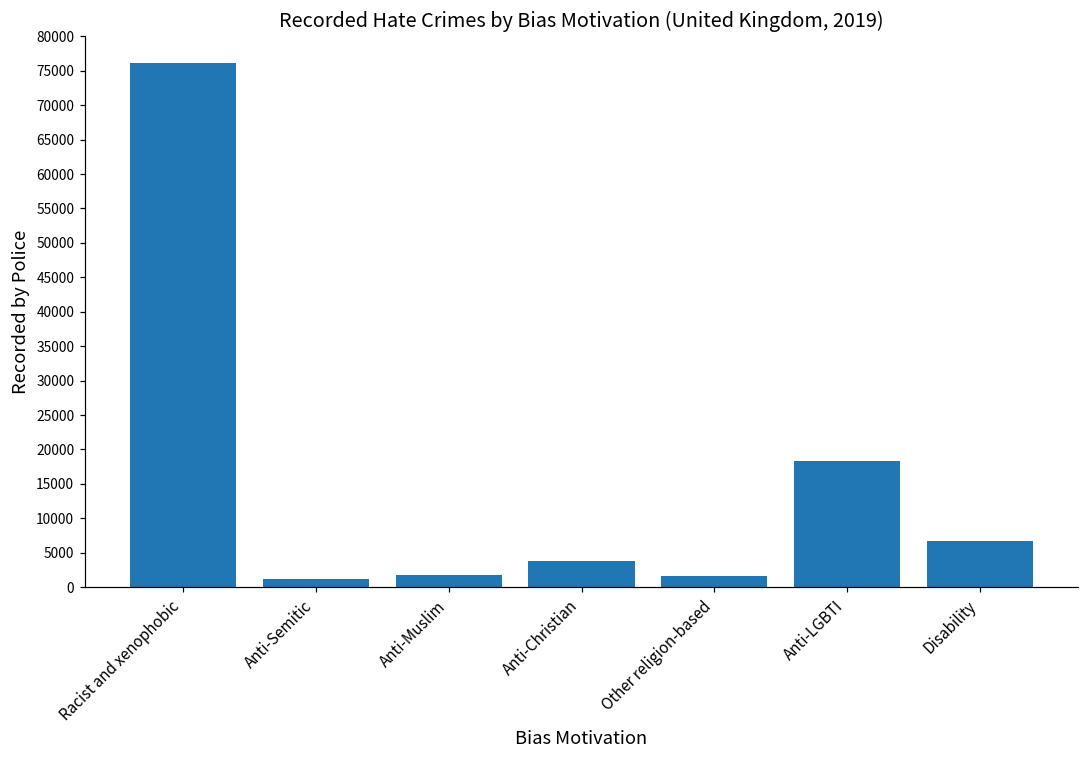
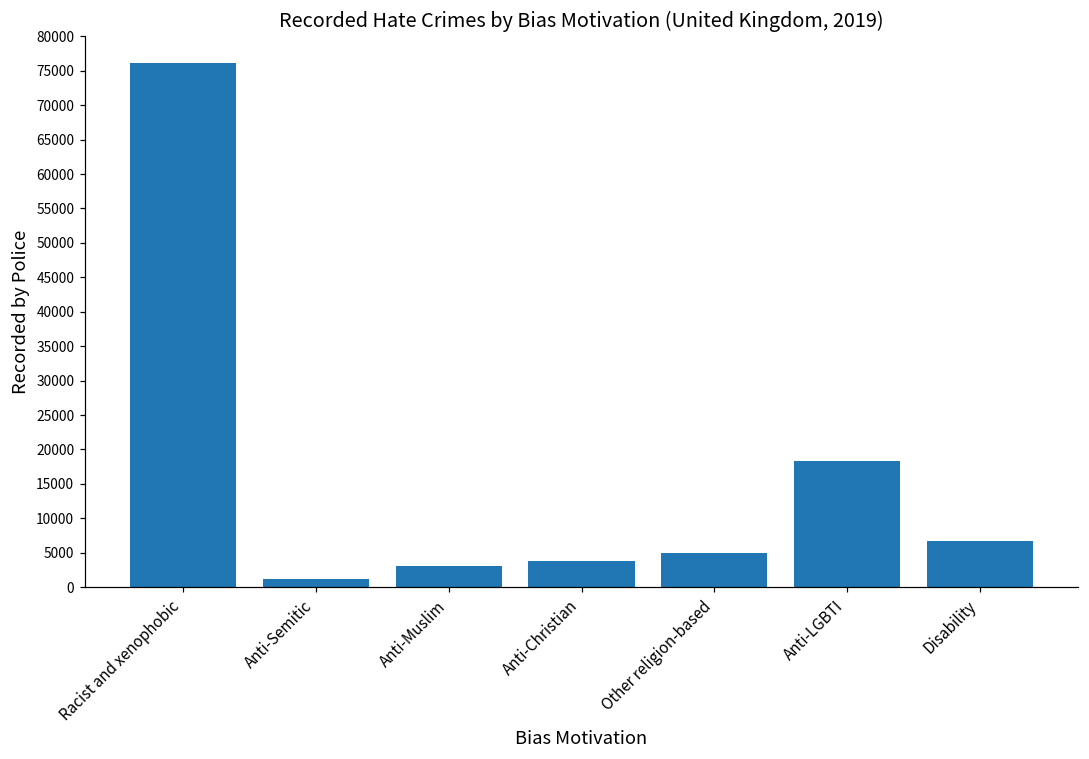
Anti-Muslim: 2000 -> 3000
Other religion-based: 2000 -> 5000
